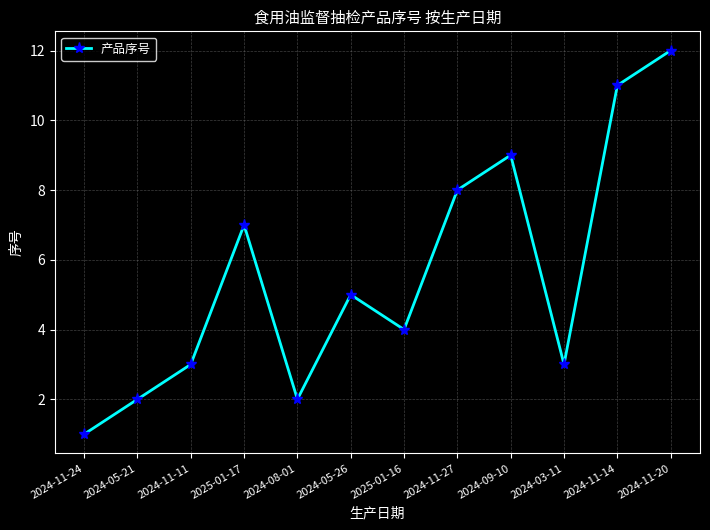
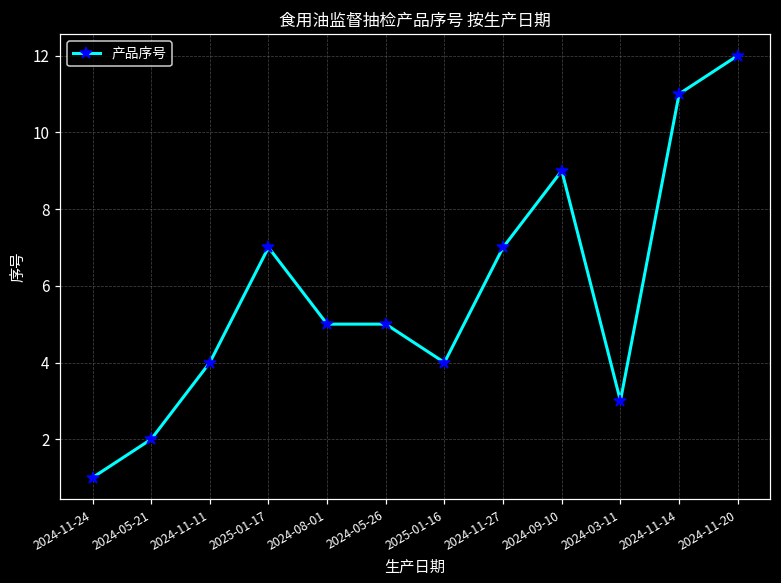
2024-11-11: 3 -> 4
2024-08-01: 2 -> 5
2024-11-27: 8 -> 7
